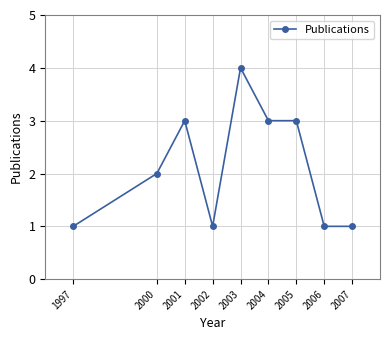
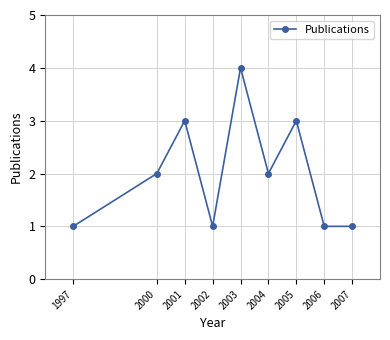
2004: 3 -> 2
